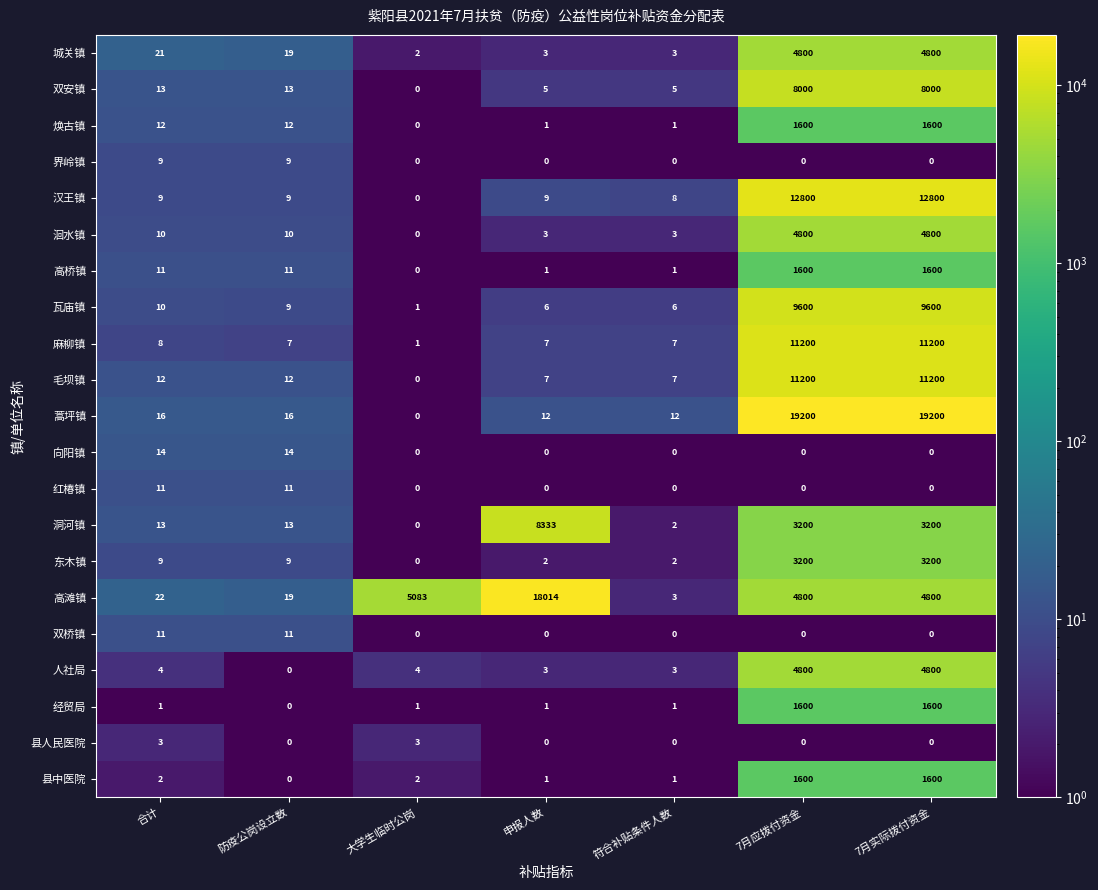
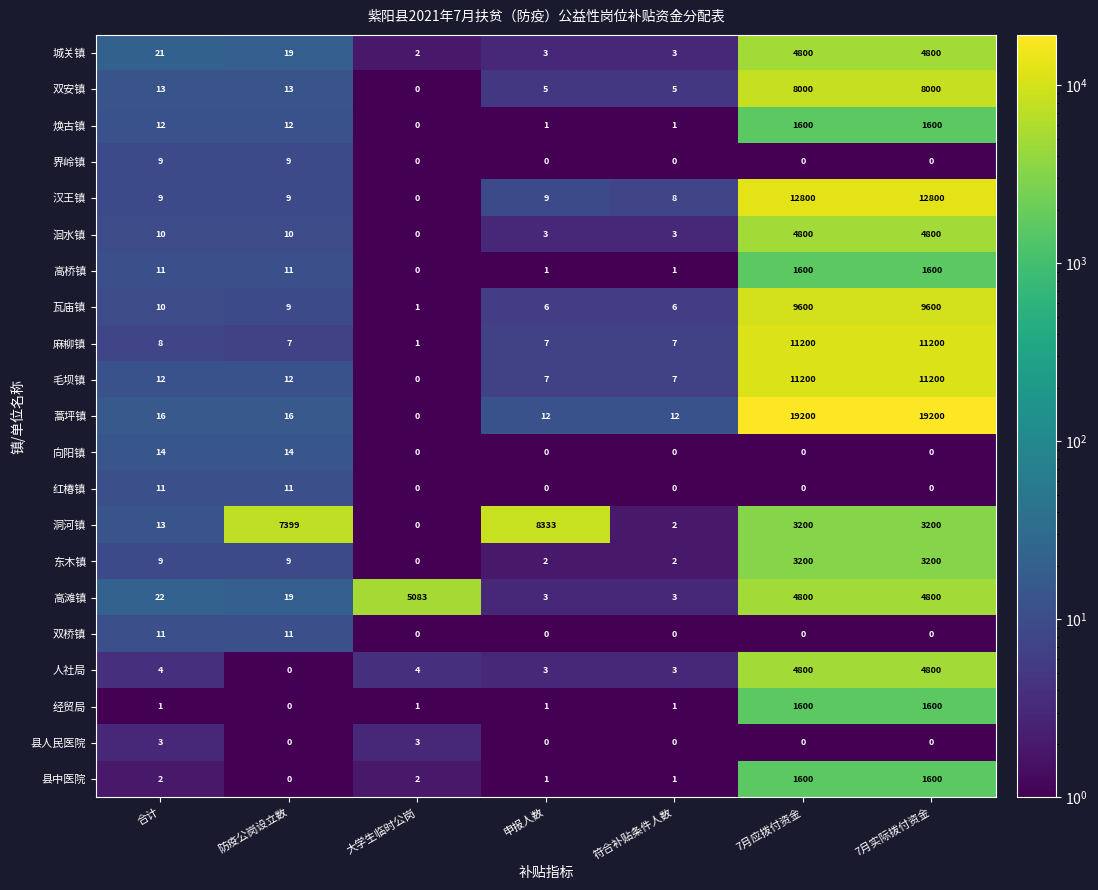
洞河镇, 防疫公岗设立数: 13 -> 7399
高滩镇, 申报人数: 18014 -> 3
